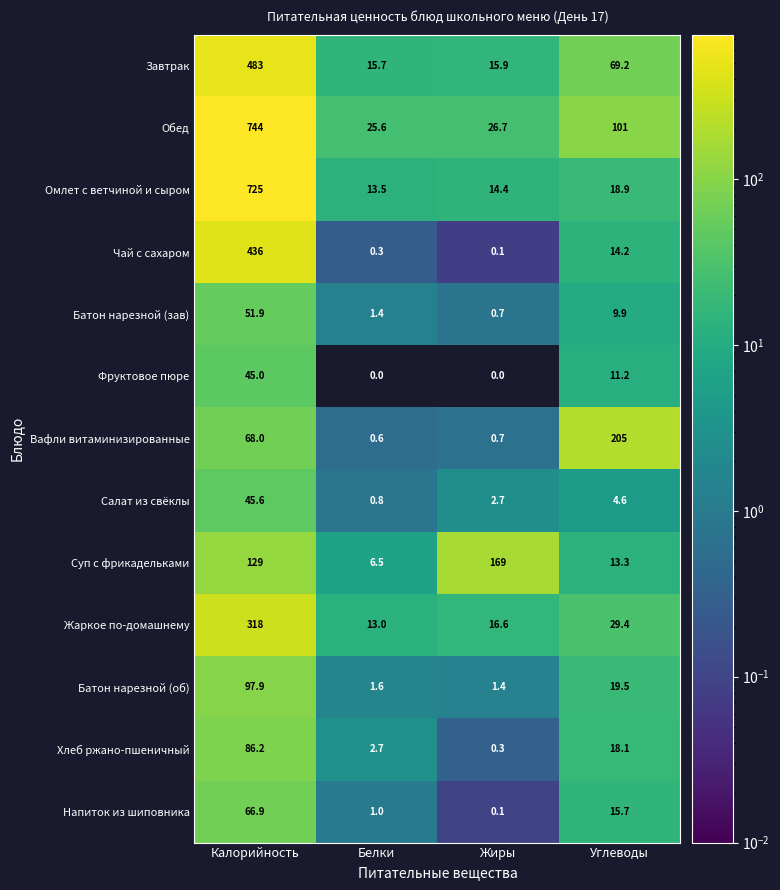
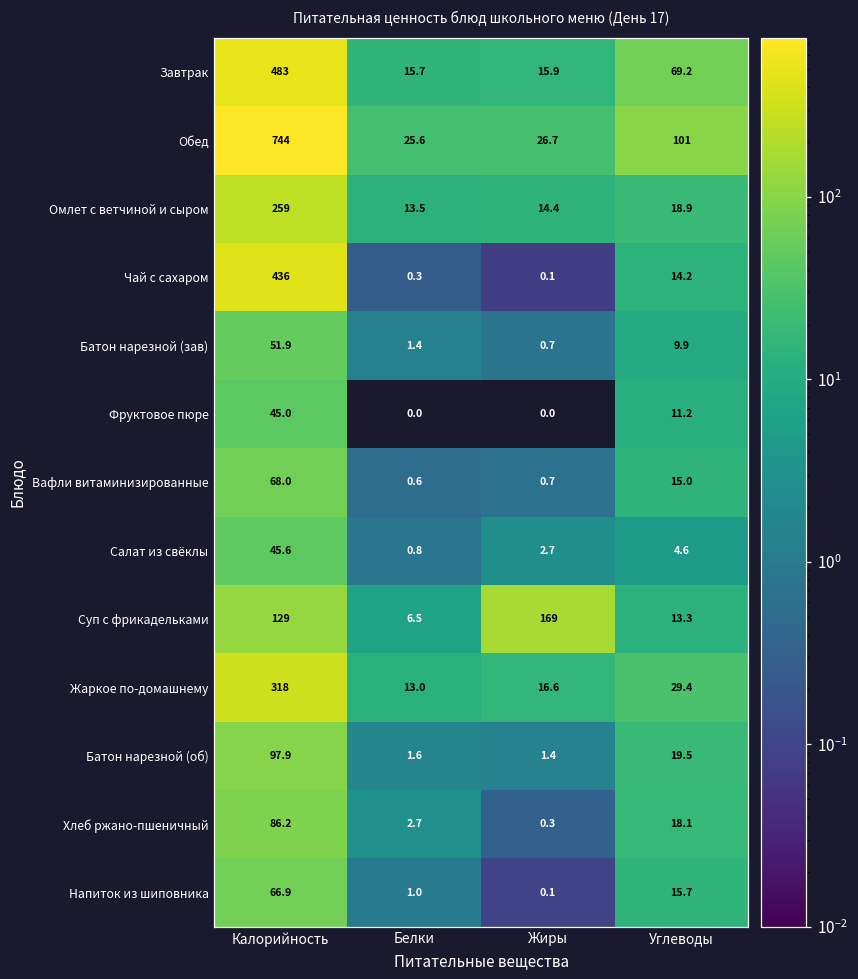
Омлет с ветчиной и сыром, Калорийность: 725 -> 259
Вафли витаминизированные, Углеводы: 205 -> 15.0
